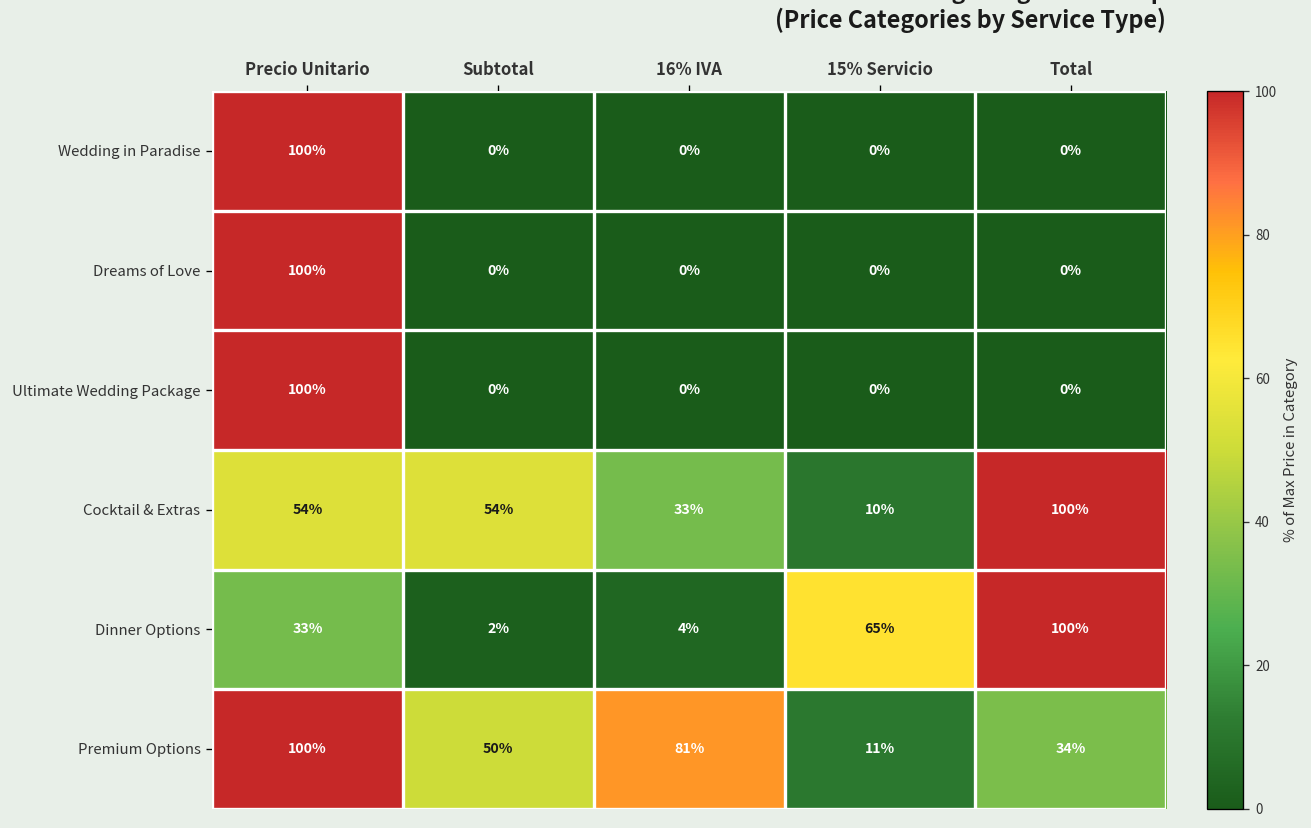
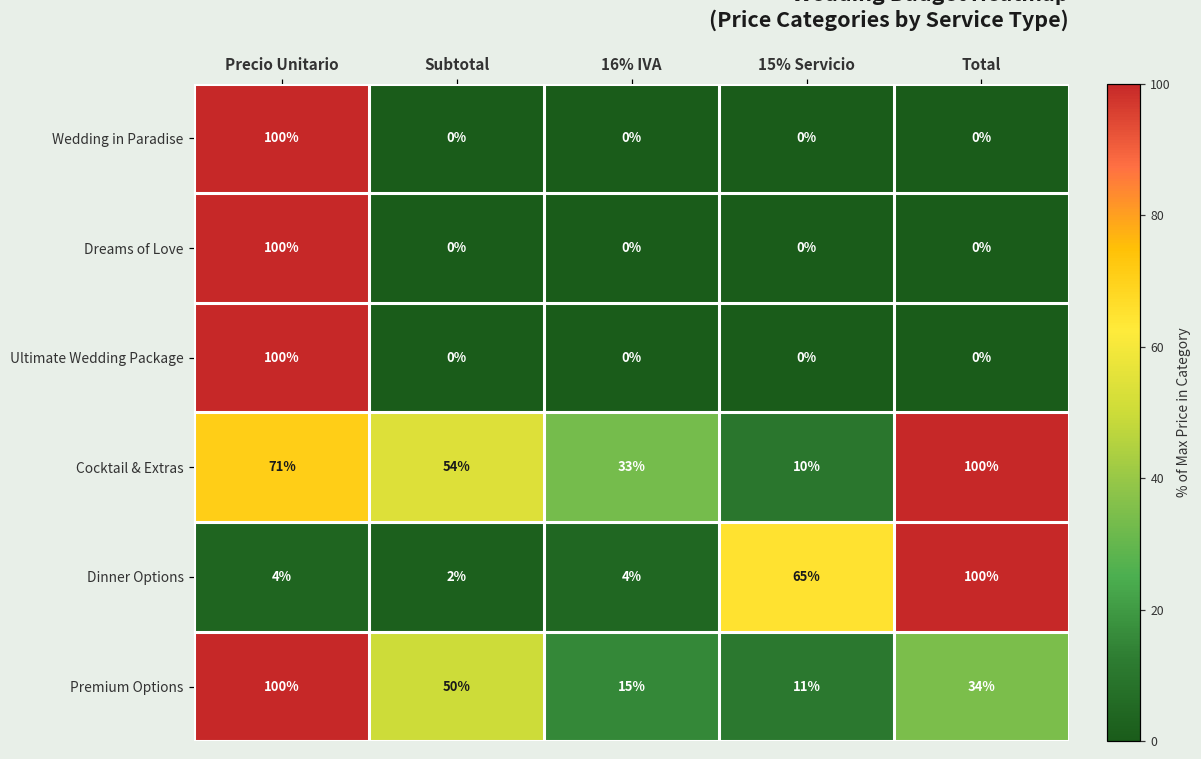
Cocktail & Extras, Precio Unitario: 54% -> 71%
Dinner Options, Precio Unitario: 33% -> 4%
Premium Options, 16% IVA: 81% -> 15%
